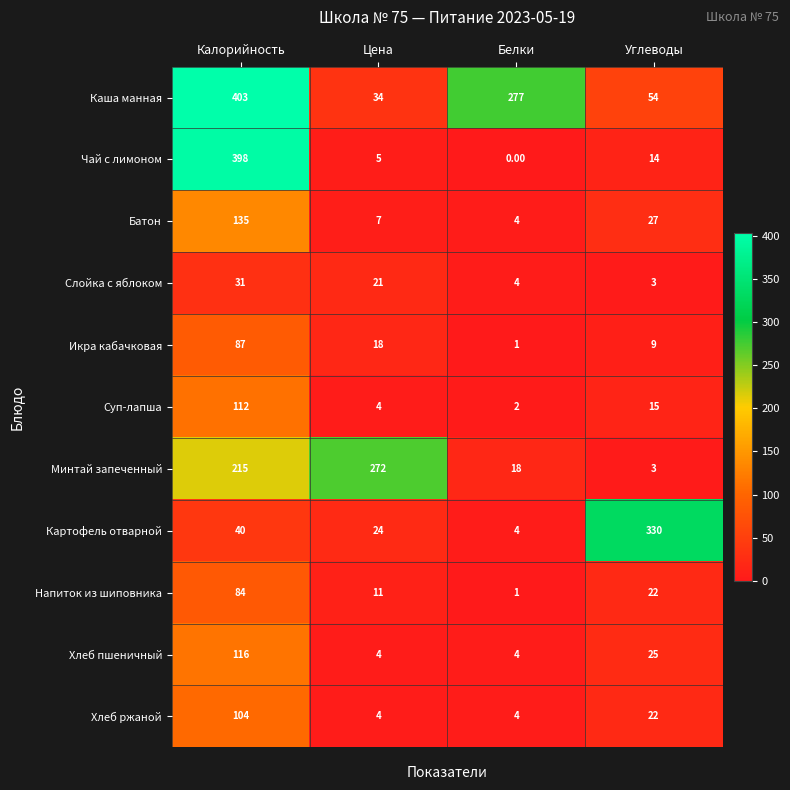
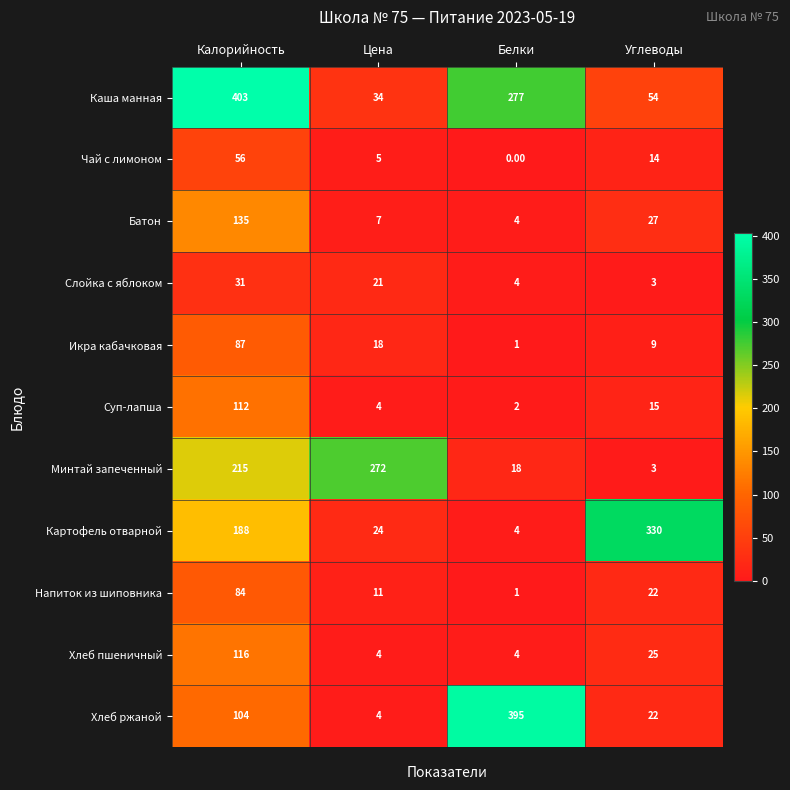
Чай с лимоном, Калорийность: 398 -> 56
Картофель отварной, Калорийность: 40 -> 188
Хлеб ржаной, Белки: 4 -> 395
